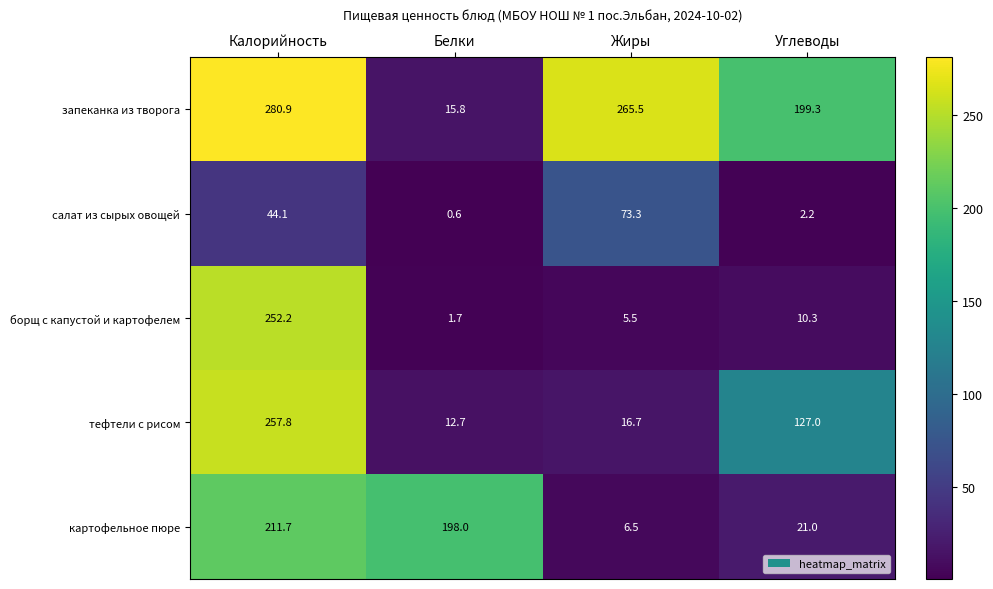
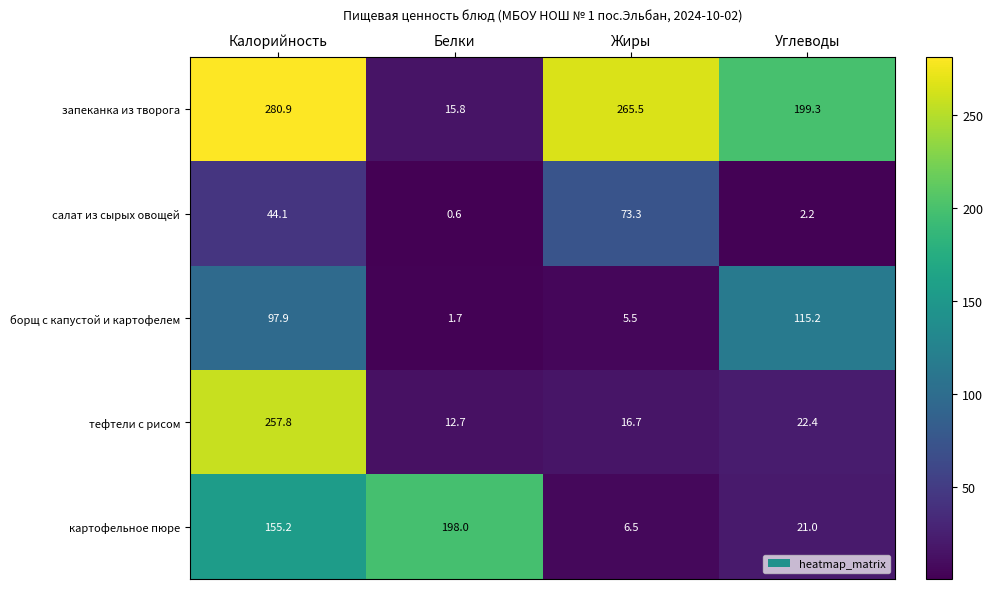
борщ с капустой и картофелем, Калорийность: 252.2 -> 97.9
борщ с капустой и картофелем, Углеводы: 10.3 -> 115.2
тефтели с рисом, Углеводы: 127.0 -> 22.4
картофельное пюре, Калорийность: 211.7 -> 155.2
